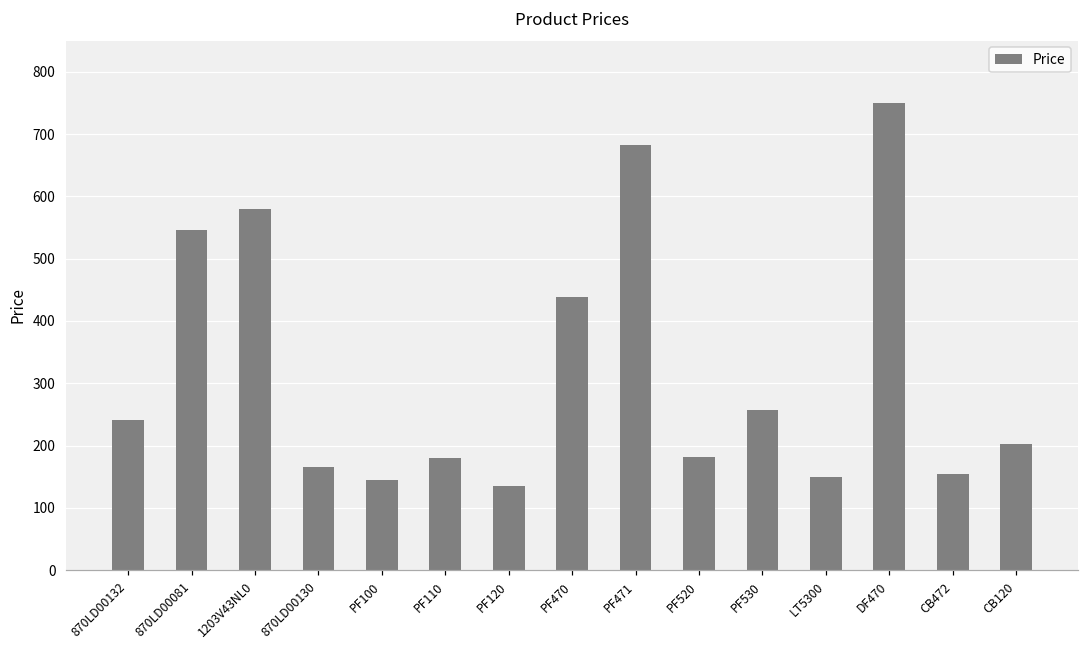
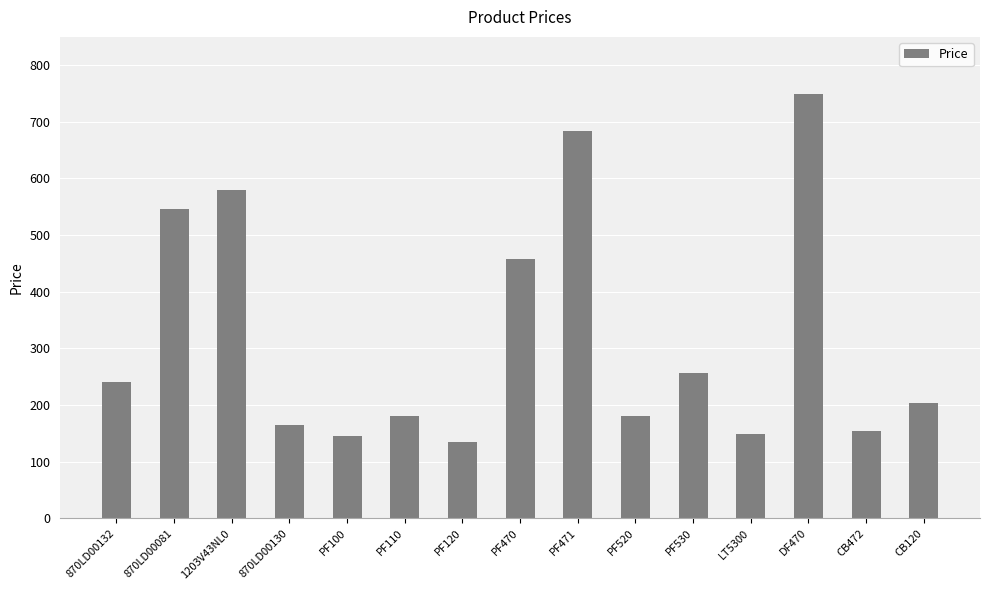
PF470: 440 -> 460
